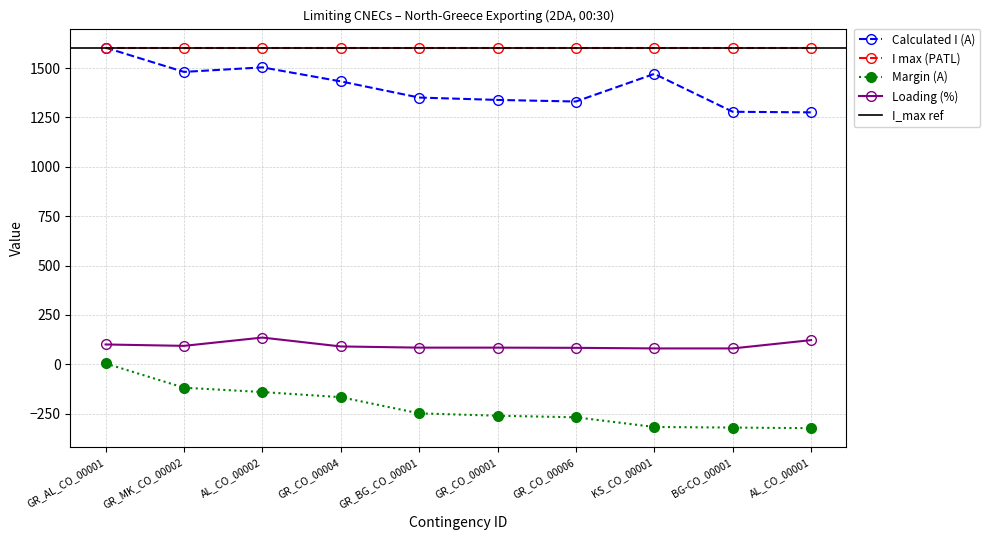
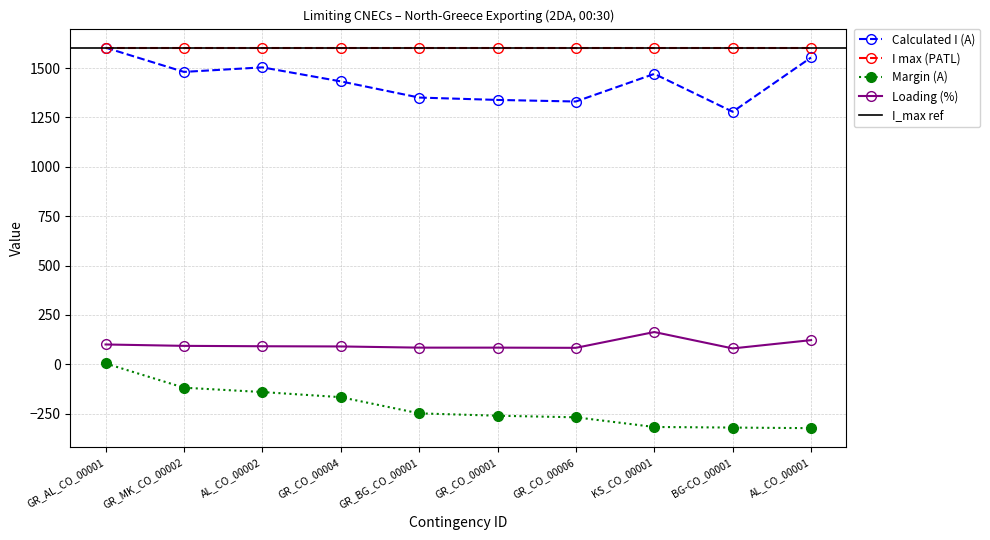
Loading (%), AL_CO_00002: 140 -> 90
Loading (%), KS_CO_00001: 80 -> 160
Calculated I (A), AL_CO_00001: 1280 -> 1550
